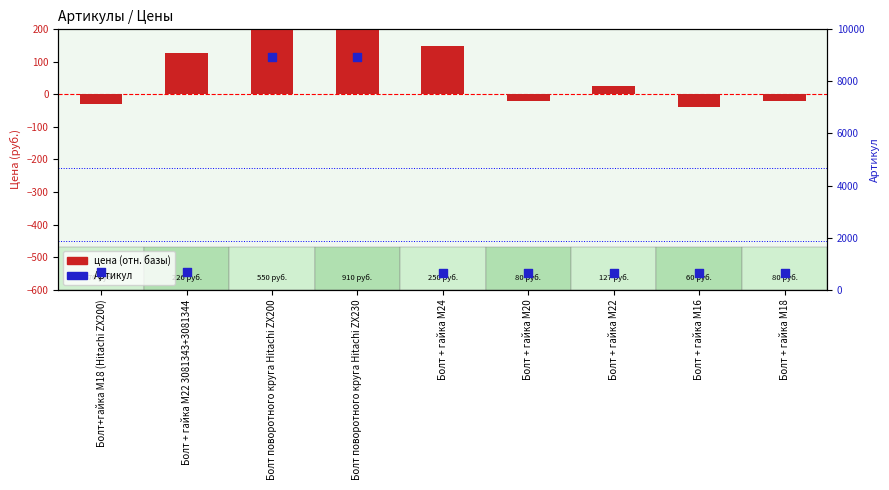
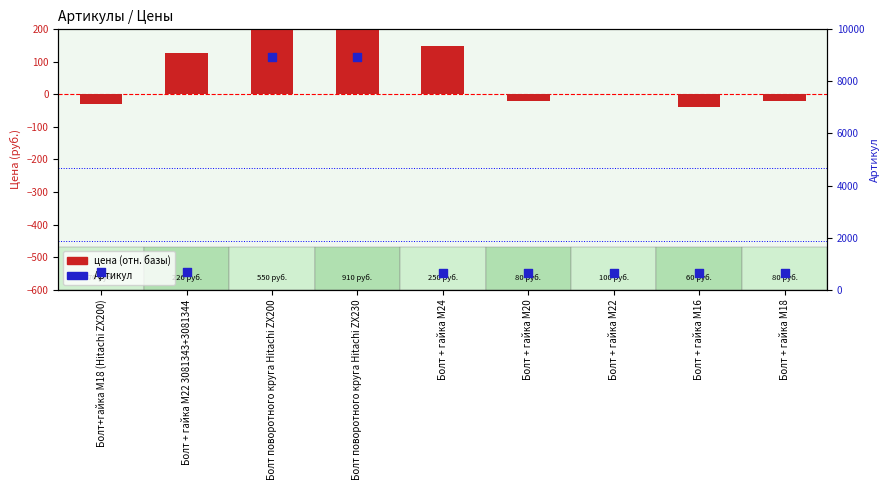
цена (отн. базы), Болт + гайка M22: 127 -> 100
